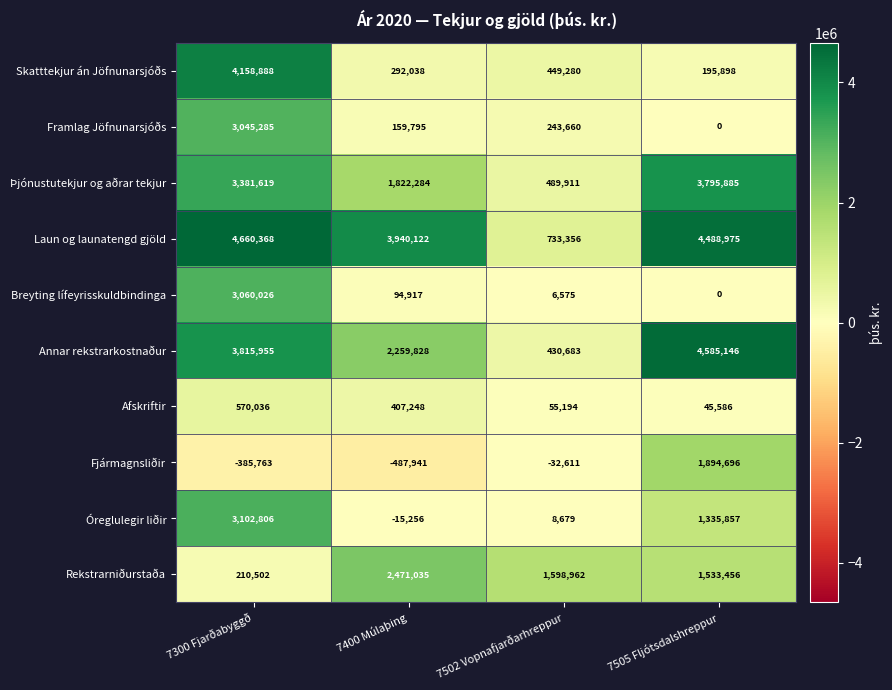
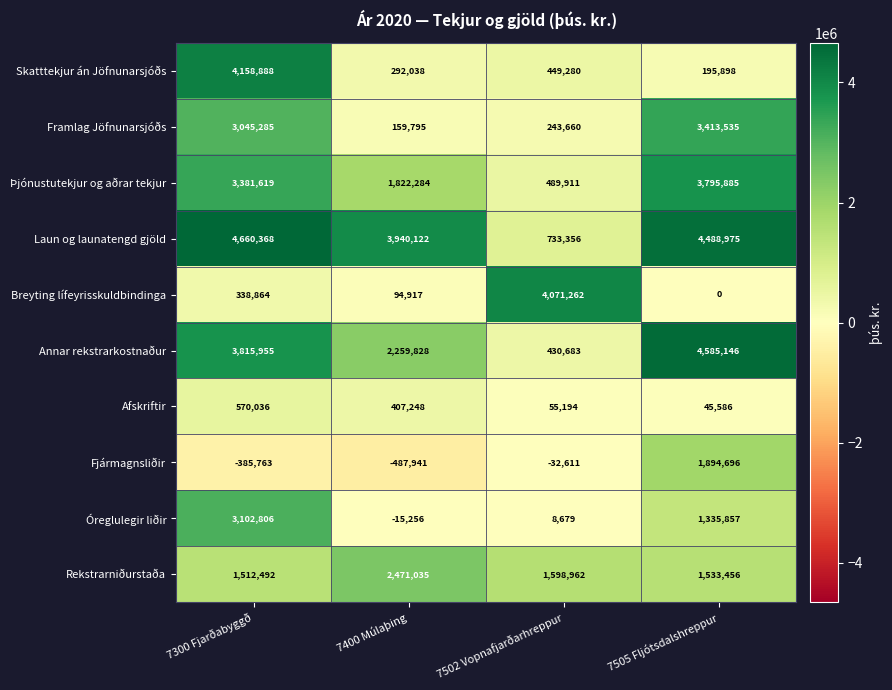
Framlag Jöfnunarsjóðs, 7505 Fljótsdalshreppur: 0 -> 3,413,535
Breyting lífeyrisskuldbindinga, 7300 Fjarðabyggð: 3,060,026 -> 338,864
Breyting lífeyrisskuldbindinga, 7502 Vopnafjarðarhreppur: 6,575 -> 4,071,262
Rekstrarniðurstaða, 7300 Fjarðabyggð: 210,502 -> 1,512,492
